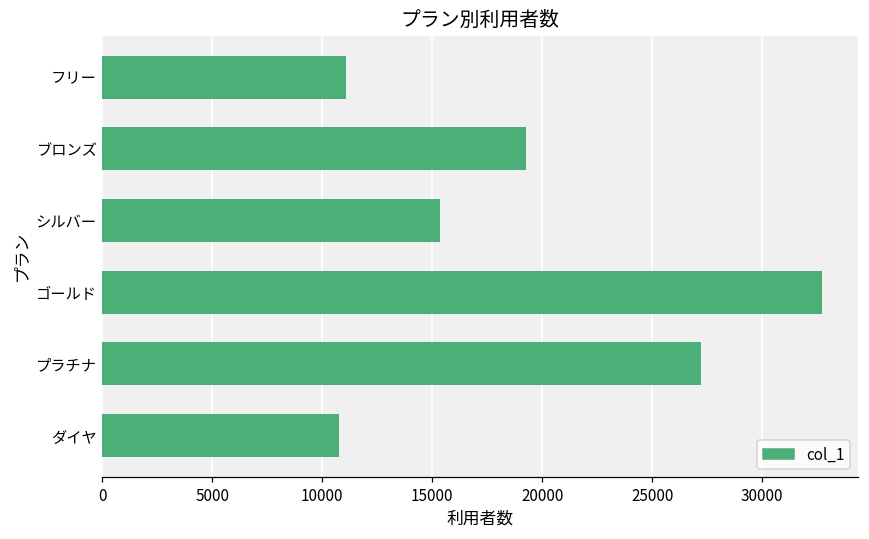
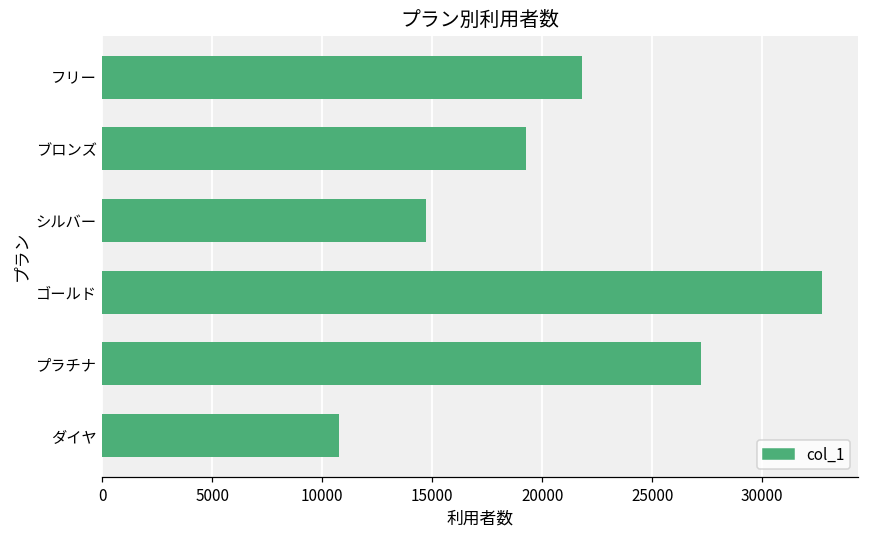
フリー: 11100 -> 21800
シルバー: 15300 -> 14700
